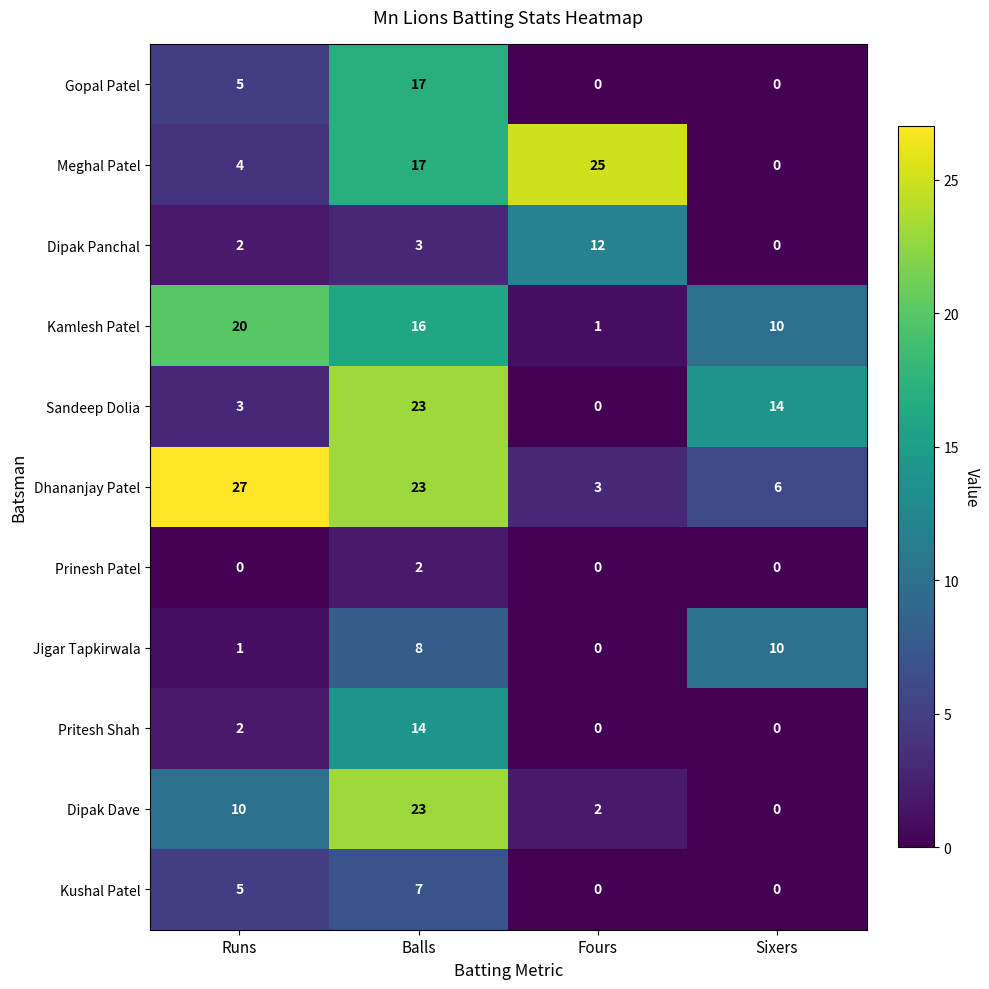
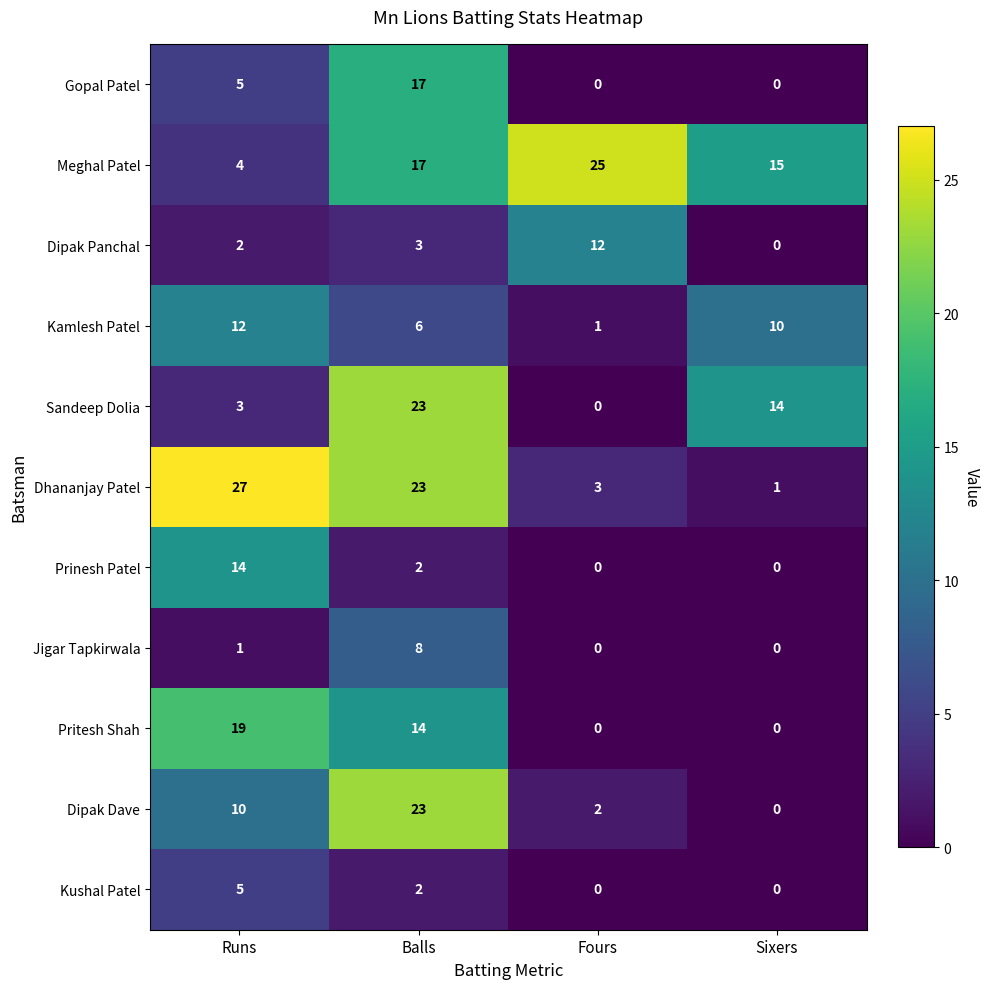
Meghal Patel, Sixers: 0 -> 15
Kamlesh Patel, Runs: 20 -> 12
Kamlesh Patel, Balls: 16 -> 6
Dhananjay Patel, Sixers: 6 -> 1
Prinesh Patel, Runs: 0 -> 14
Jigar Tapkirwala, Sixers: 10 -> 0
Pritesh Shah, Runs: 2 -> 19
Kushal Patel, Balls: 7 -> 2
